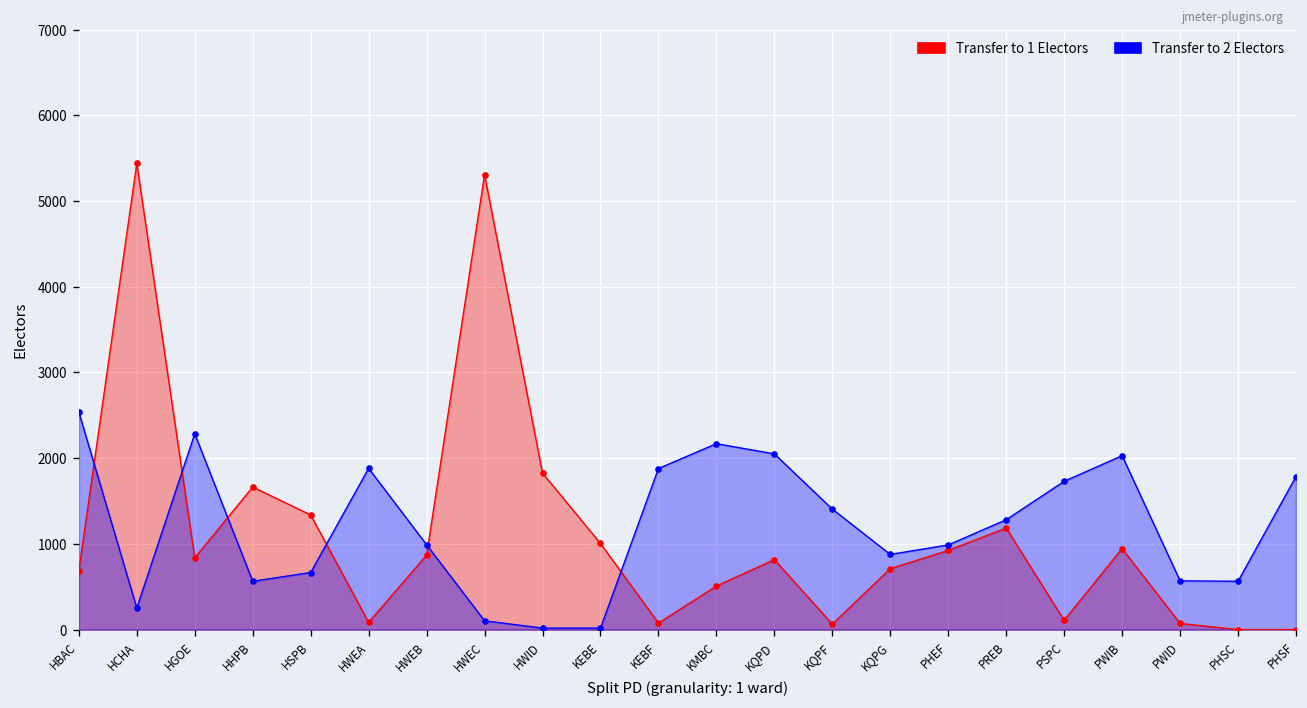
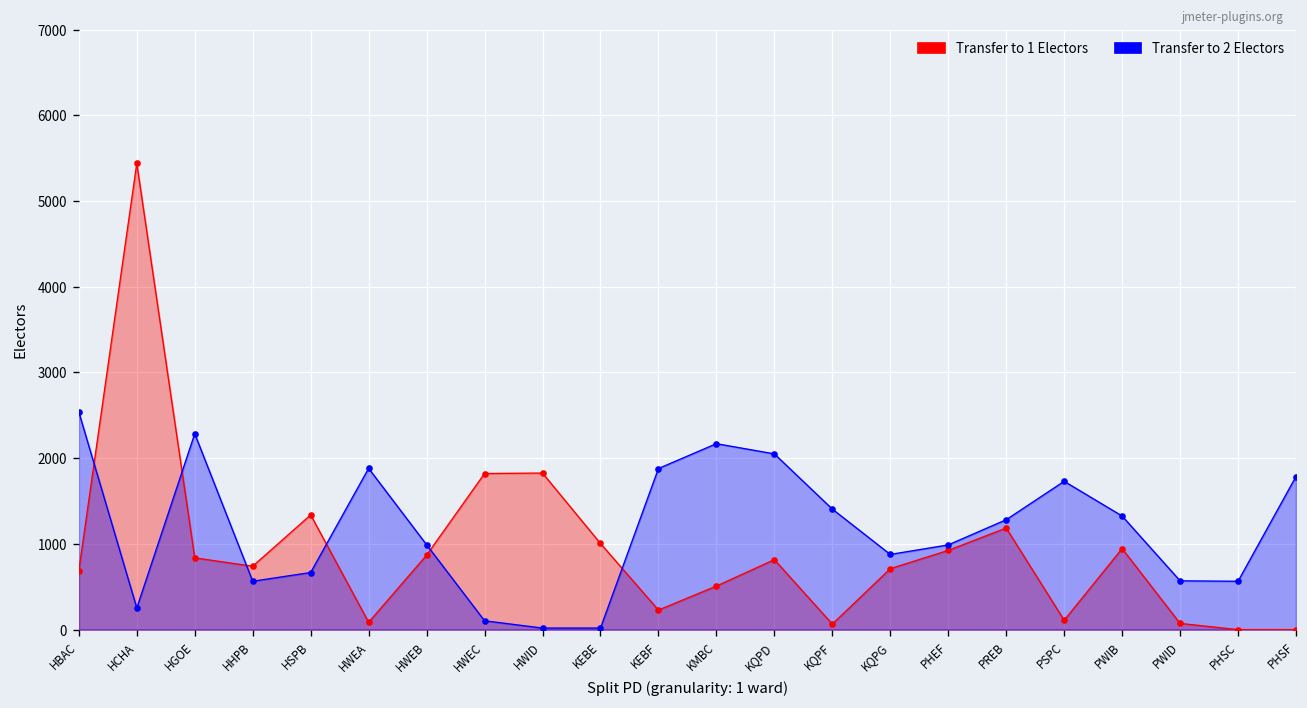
Transfer to 1 Electors, HHPB: 1700 -> 700
Transfer to 1 Electors, HWEC: 5300 -> 1800
Transfer to 1 Electors, KEBF: 100 -> 200
Transfer to 2 Electors, PWIB: 2000 -> 1300
